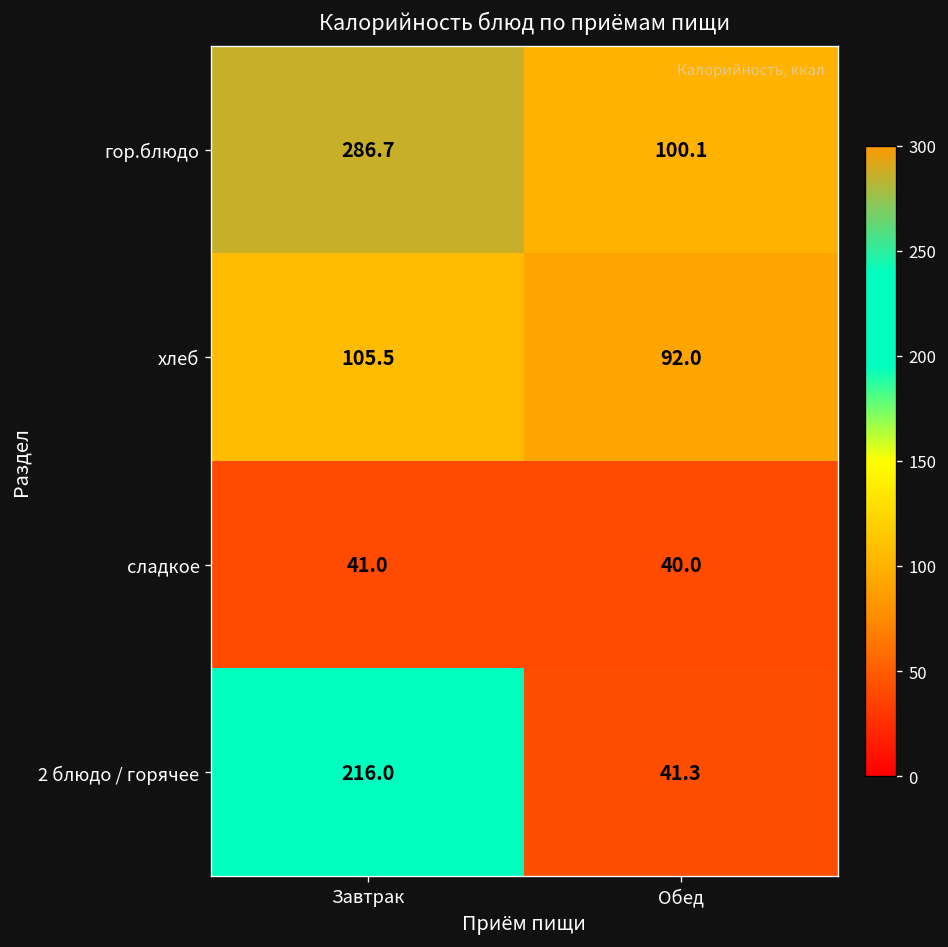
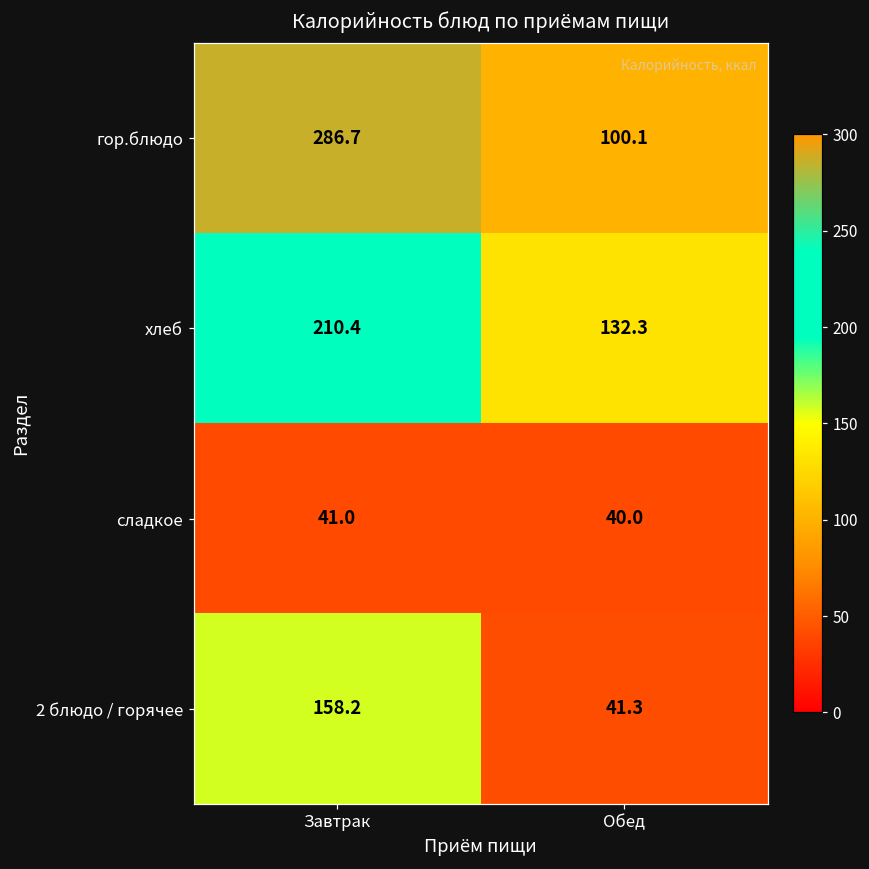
хлеб, Завтрак: 105.5 -> 210.4
хлеб, Обед: 92.0 -> 132.3
2 блюдо / горячее, Завтрак: 216.0 -> 158.2
